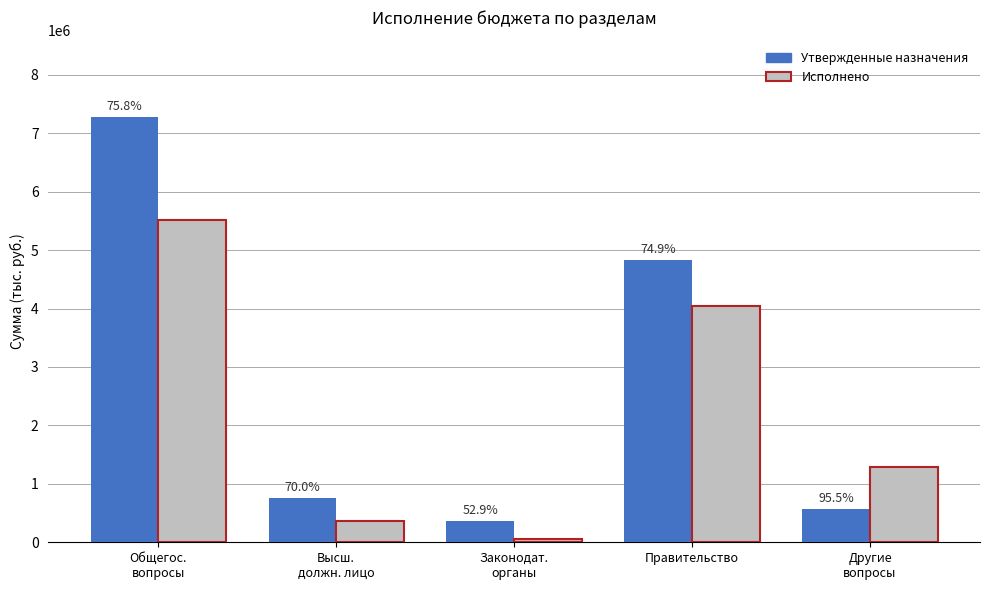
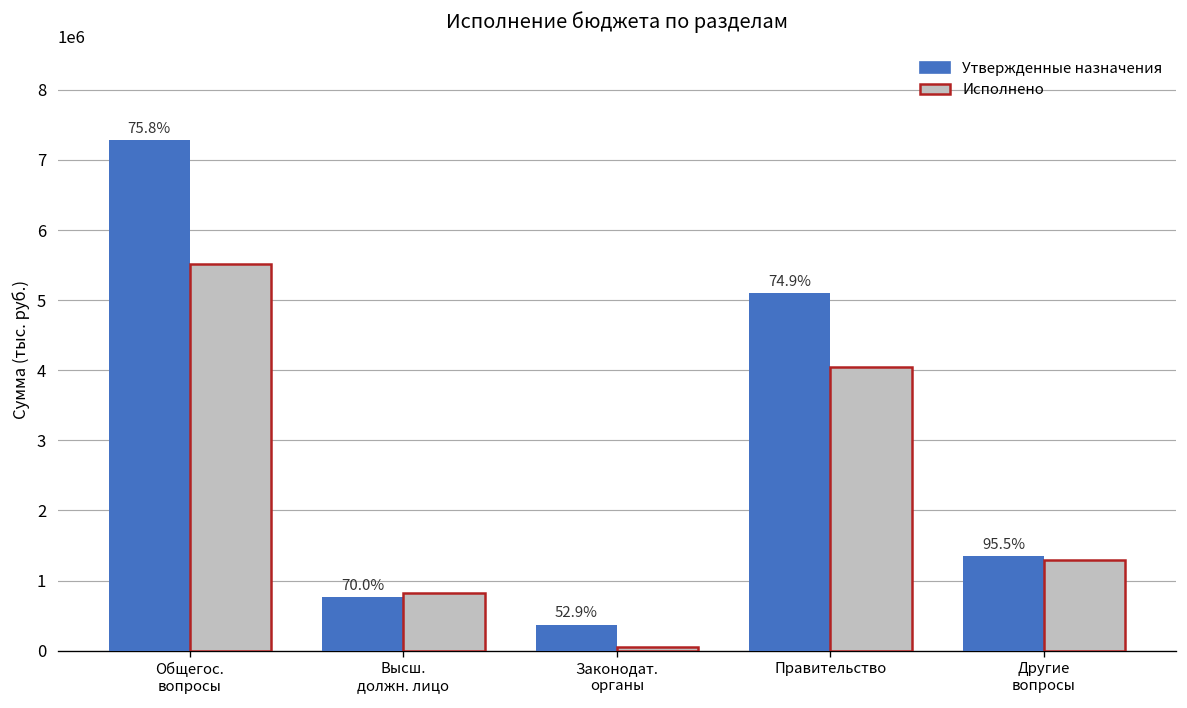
Исполнено, Высш. должн. лицо: 400000 -> 800000
Утвержденные назначения, Правительство: 4800000 -> 5100000
Утвержденные назначения, Другие вопросы: 600000 -> 1300000
